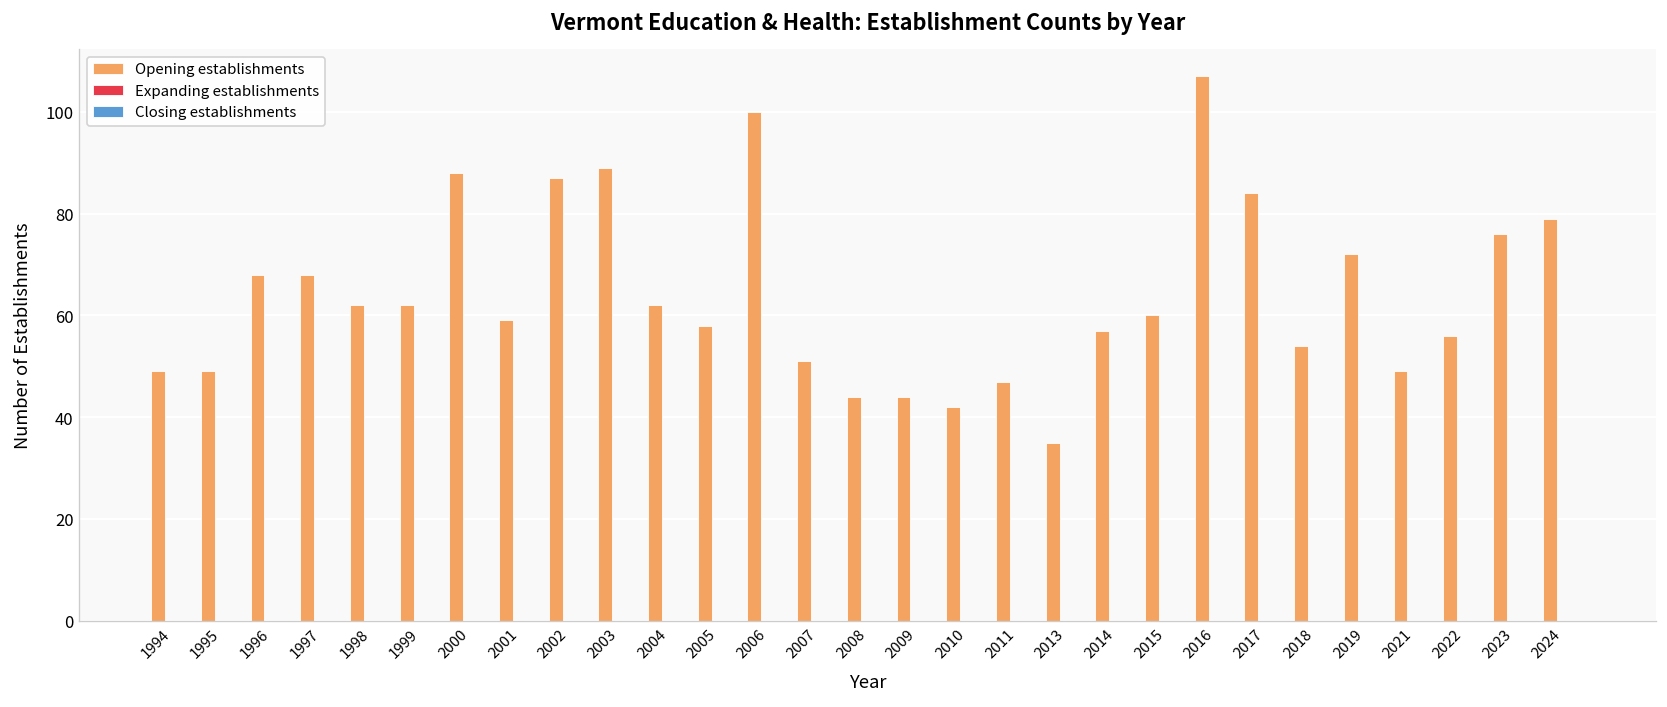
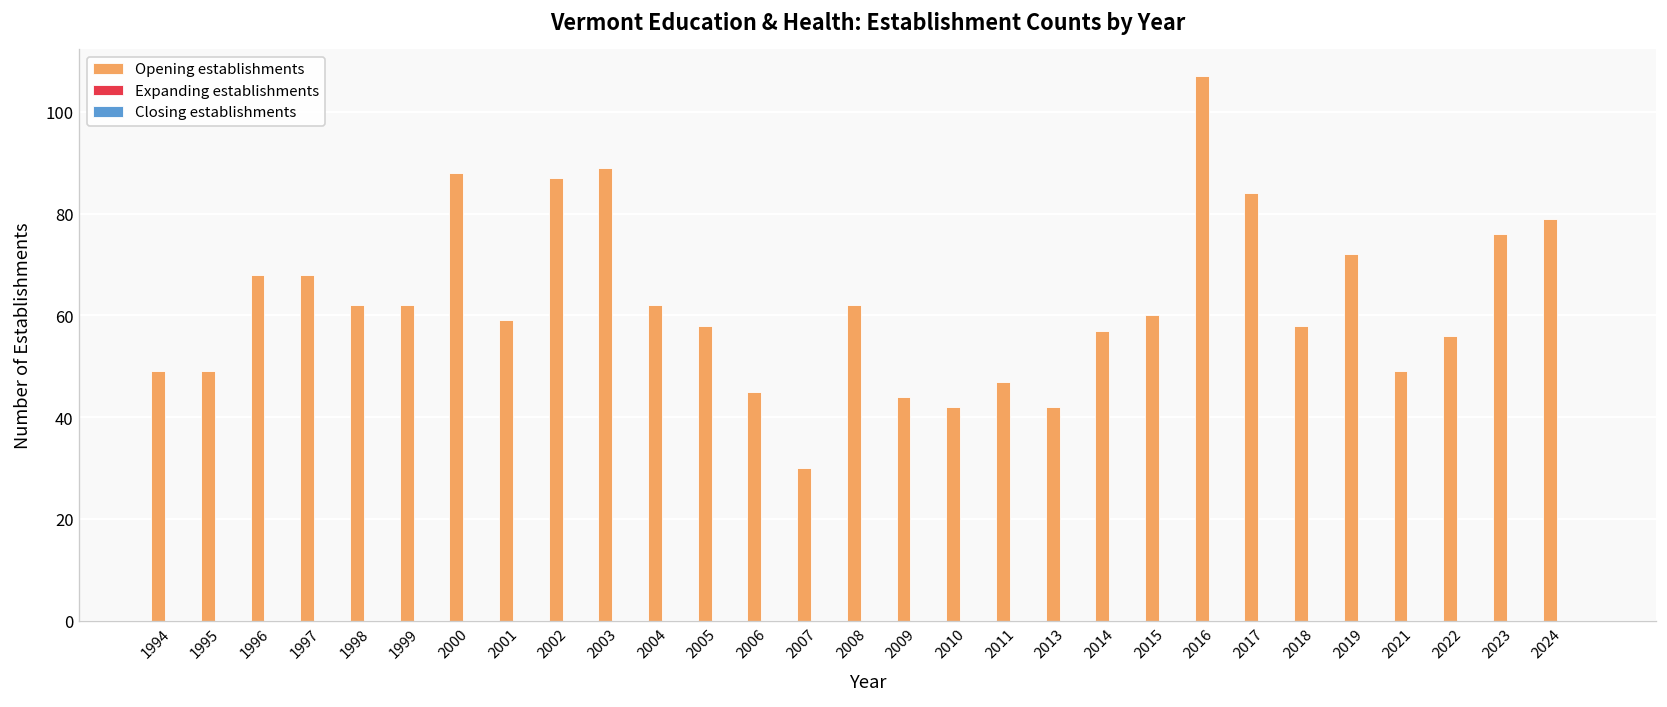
Opening establishments, 2006: 100 -> 45
Opening establishments, 2007: 51 -> 30
Opening establishments, 2008: 44 -> 62
Opening establishments, 2013: 35 -> 42
Opening establishments, 2018: 54 -> 58
